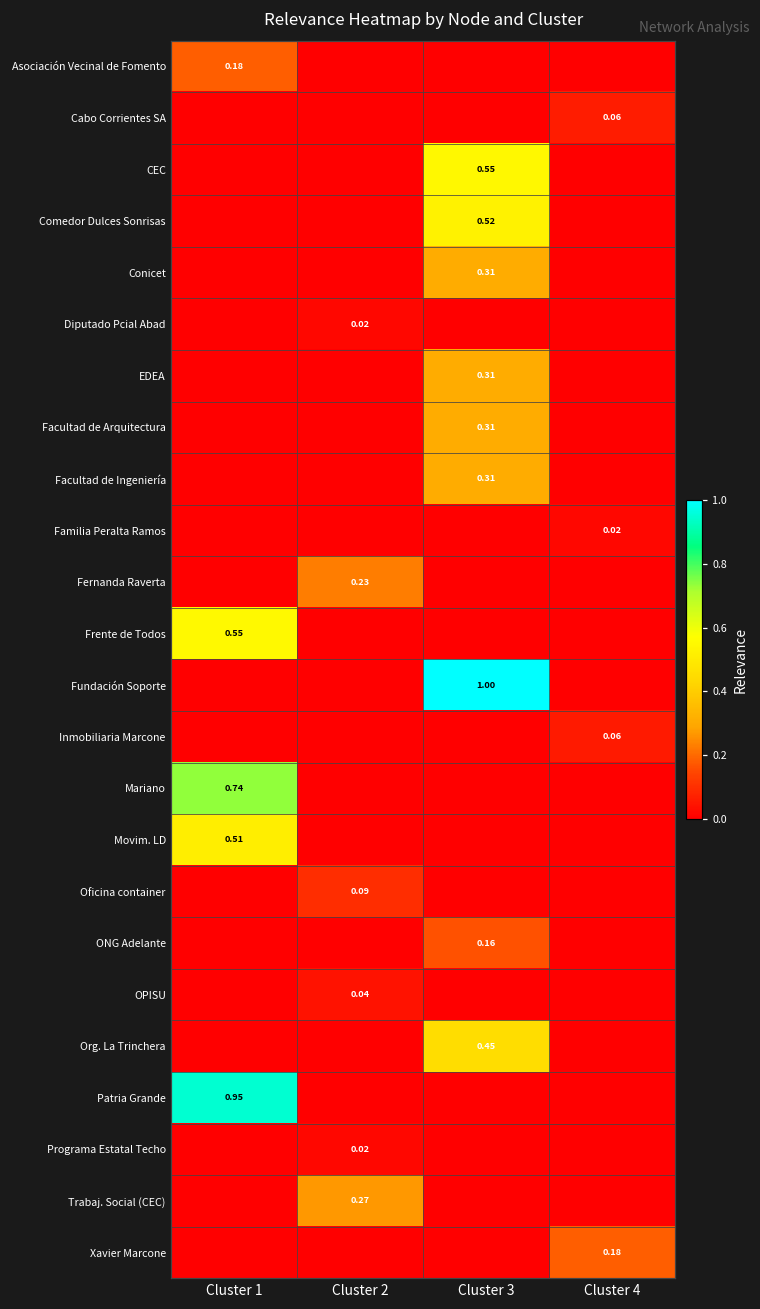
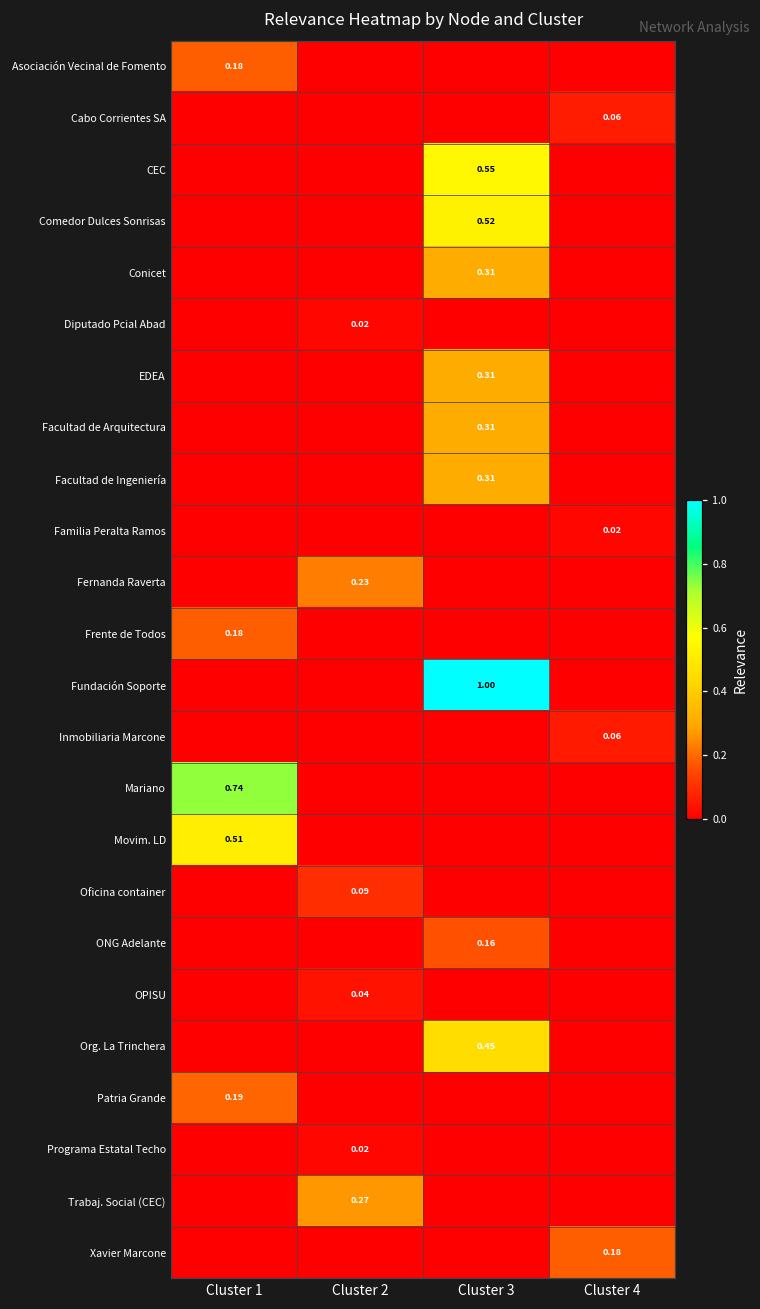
Frente de Todos, Cluster 1: 0.55 -> 0.18
Patria Grande, Cluster 1: 0.95 -> 0.19
